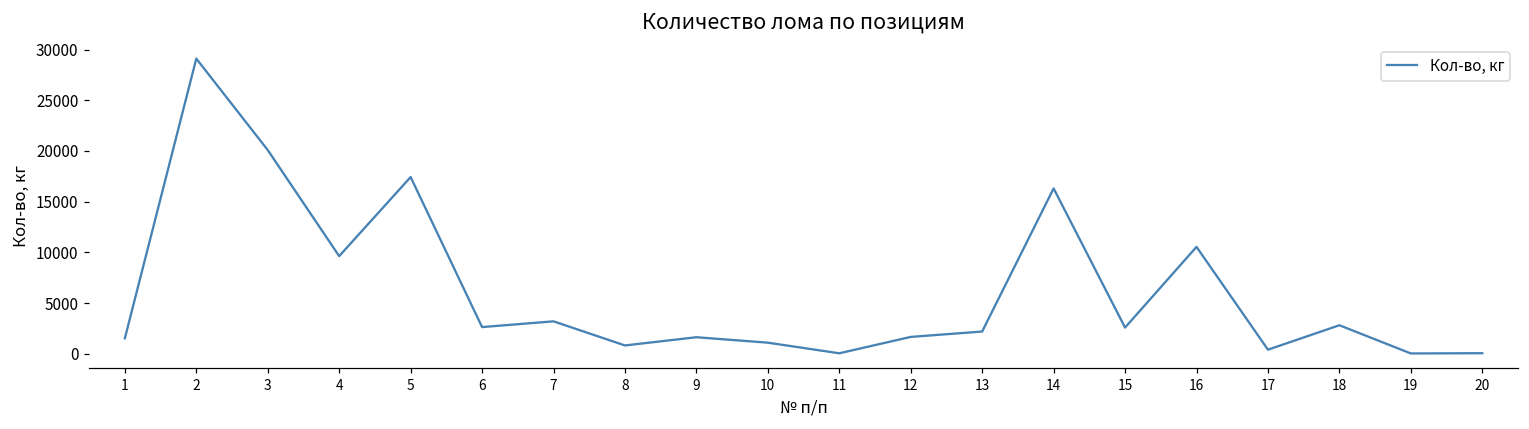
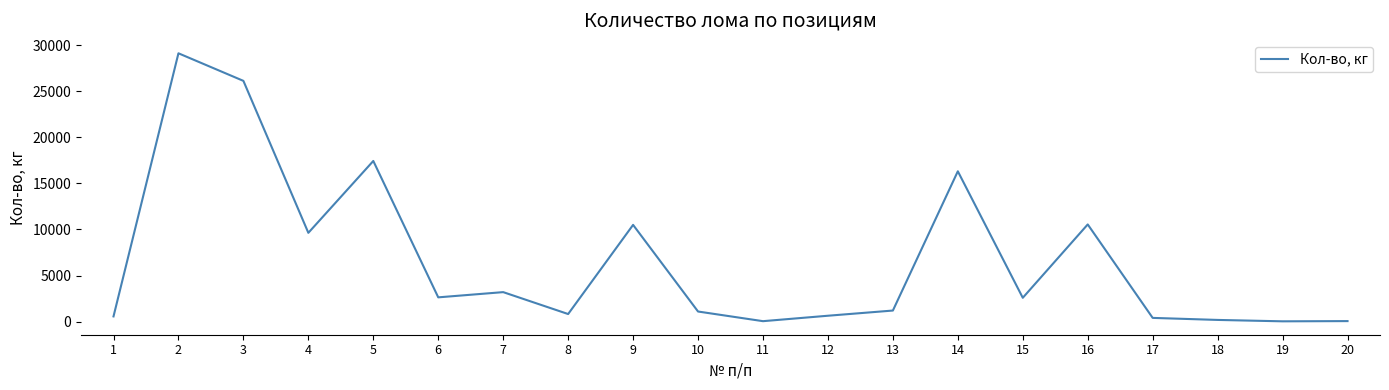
1: 2000 -> 1000
3: 20000 -> 26000
9: 2000 -> 10000
12: 2000 -> 1000
13: 2000 -> 1000
18: 3000 -> 0
